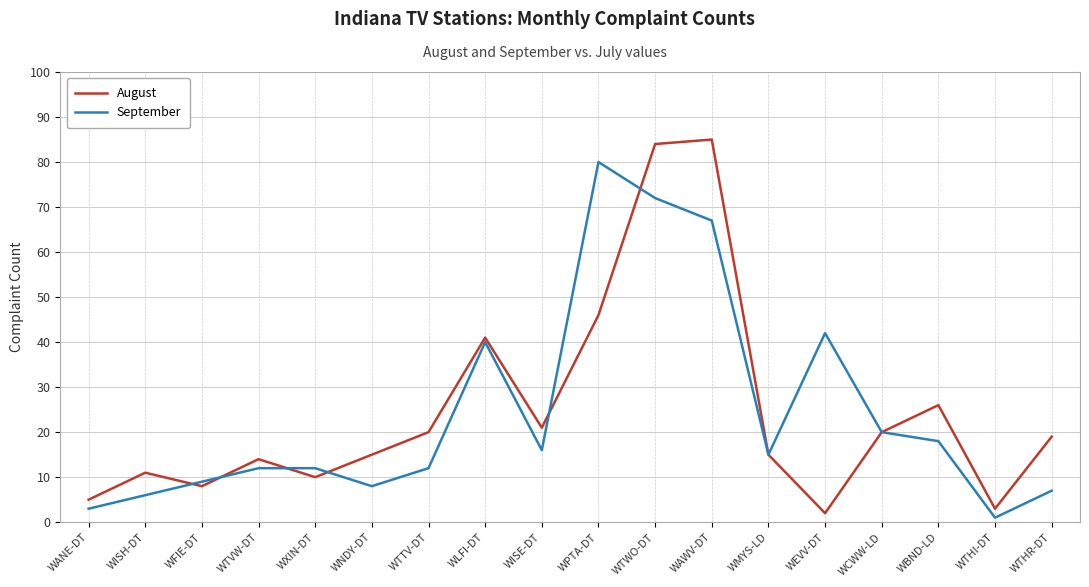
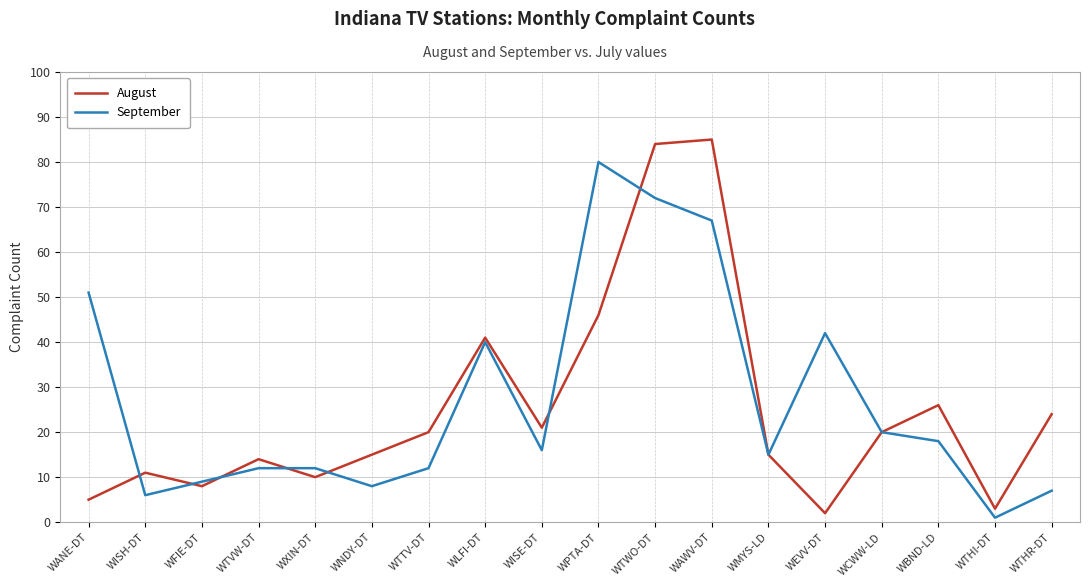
September, WANE-DT: 3 -> 51
August, WTHR-DT: 19 -> 24
